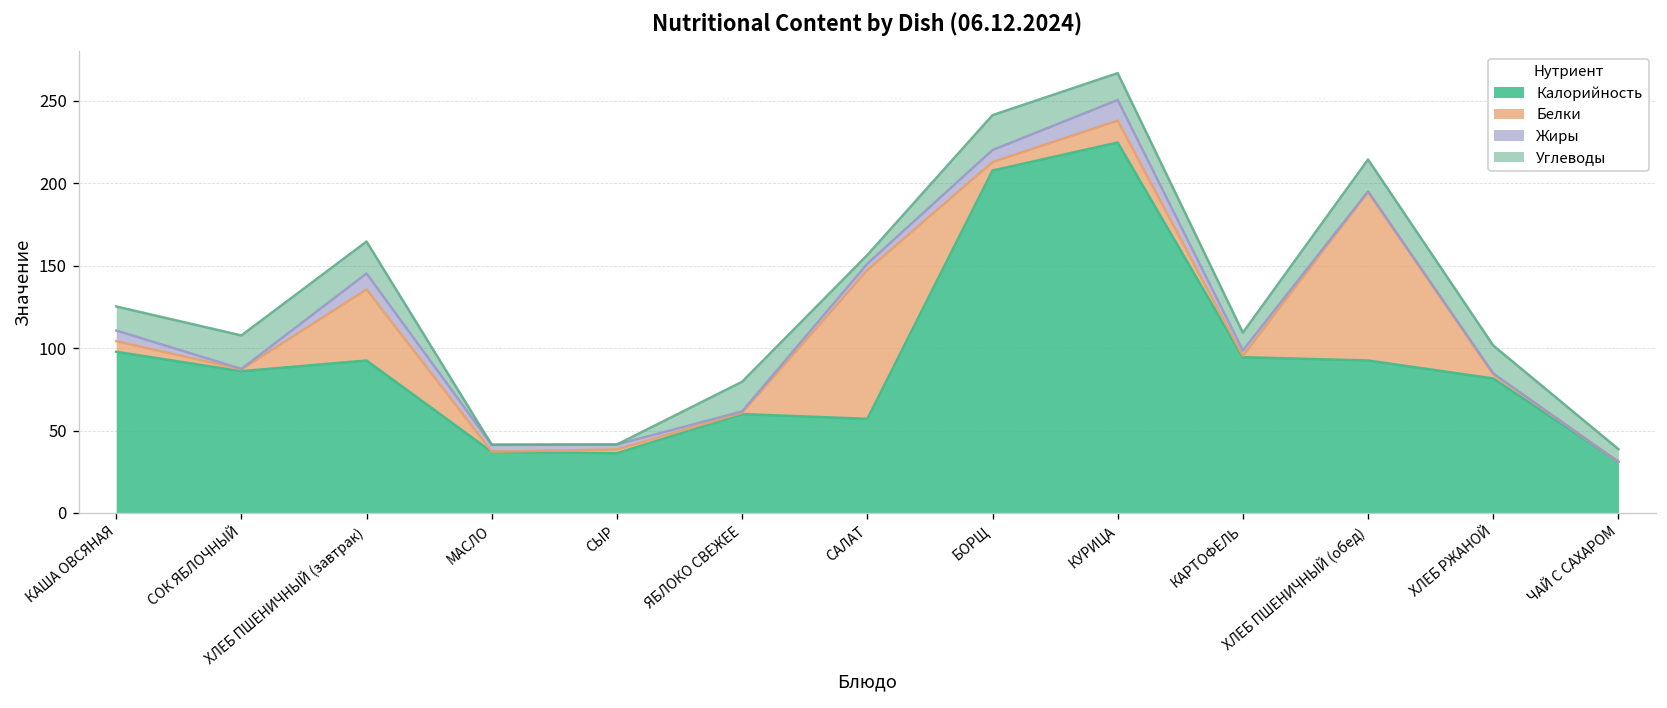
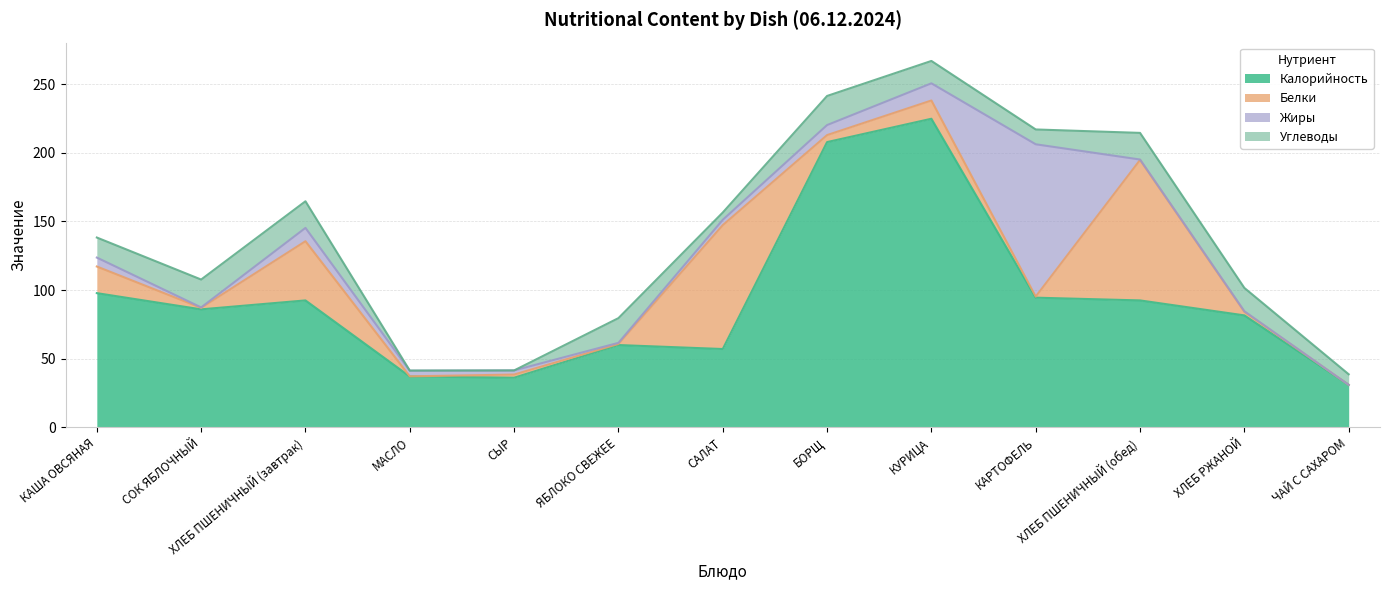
Белки, КАША ОВСЯНАЯ: 6 -> 19
Жиры, КАРТОФЕЛЬ: 3 -> 111
